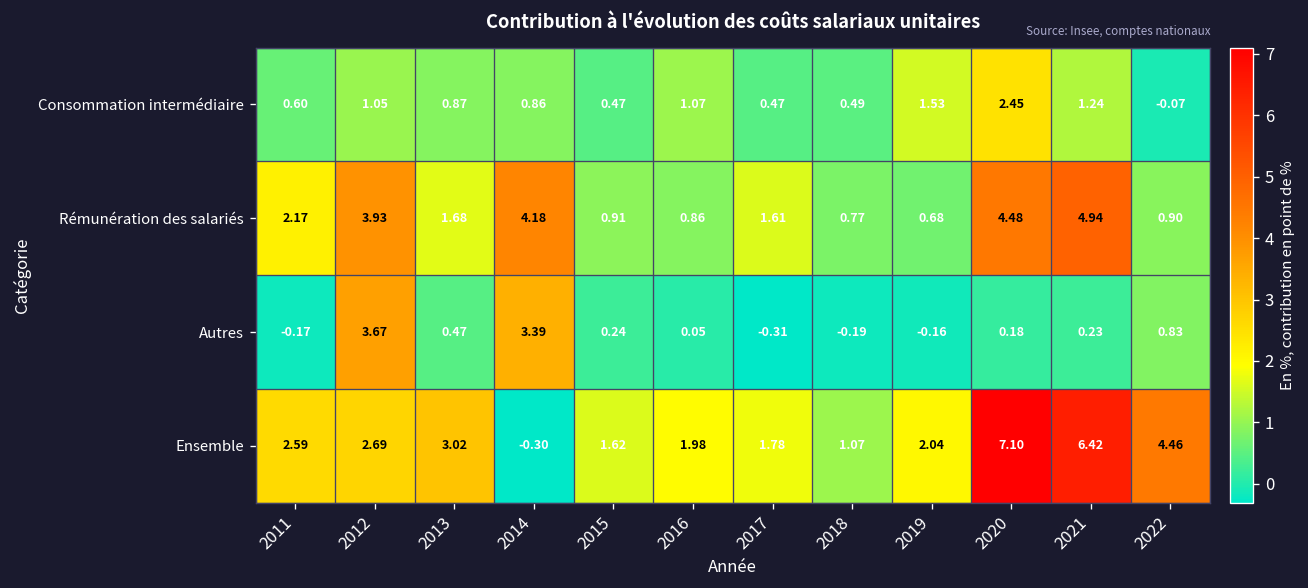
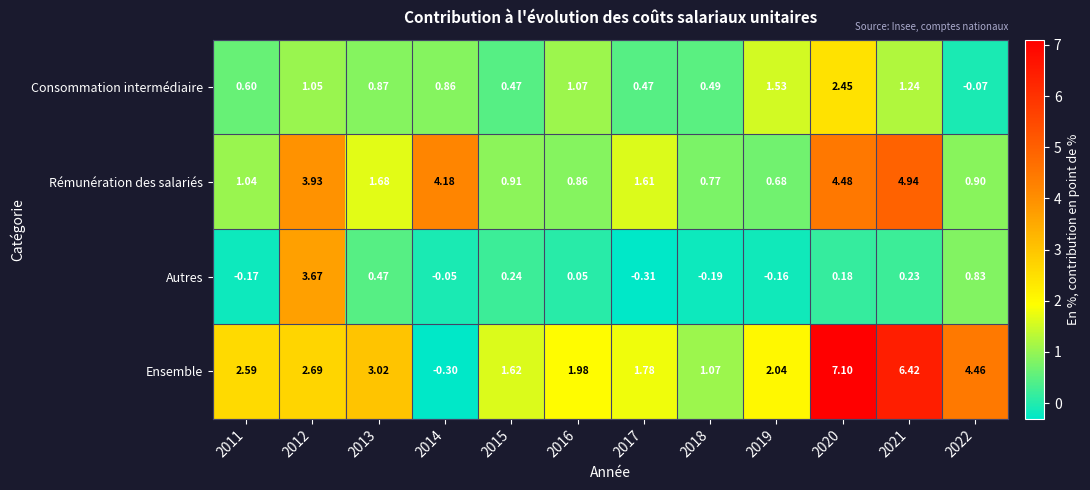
Rémunération des salariés, 2011: 2.17 -> 1.04
Autres, 2014: 3.39 -> -0.05
